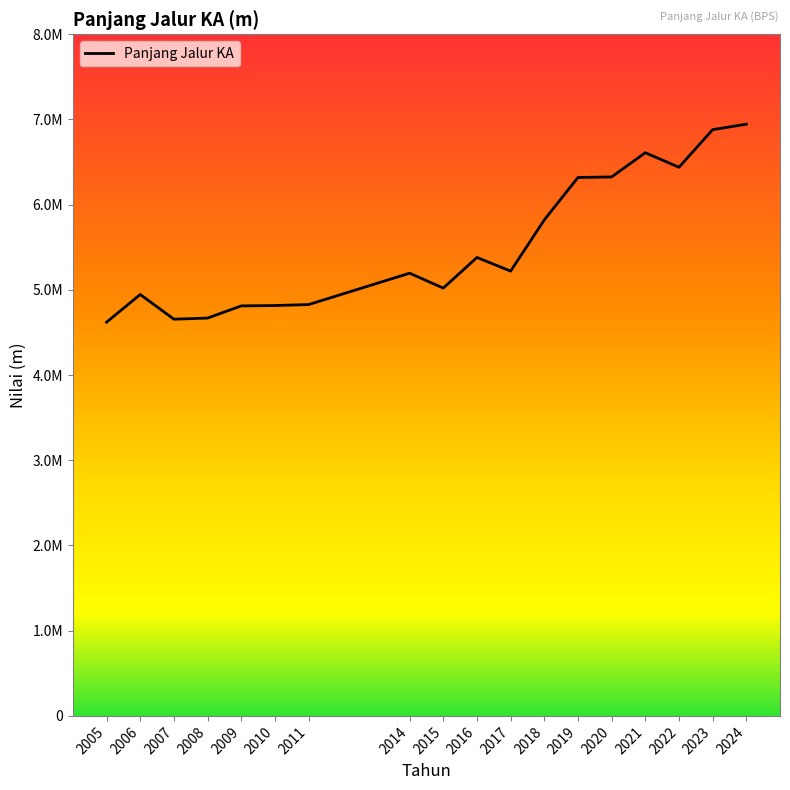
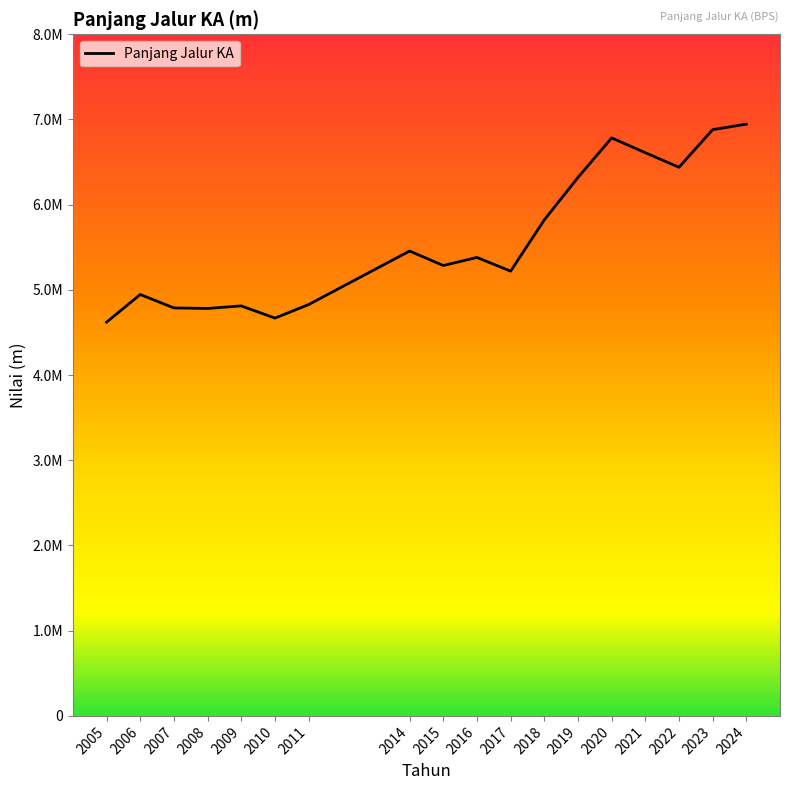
2007: 4700000 -> 4800000
2008: 4700000 -> 4800000
2010: 4800000 -> 4700000
2014: 5200000 -> 5500000
2015: 5000000 -> 5300000
2020: 6300000 -> 6800000
